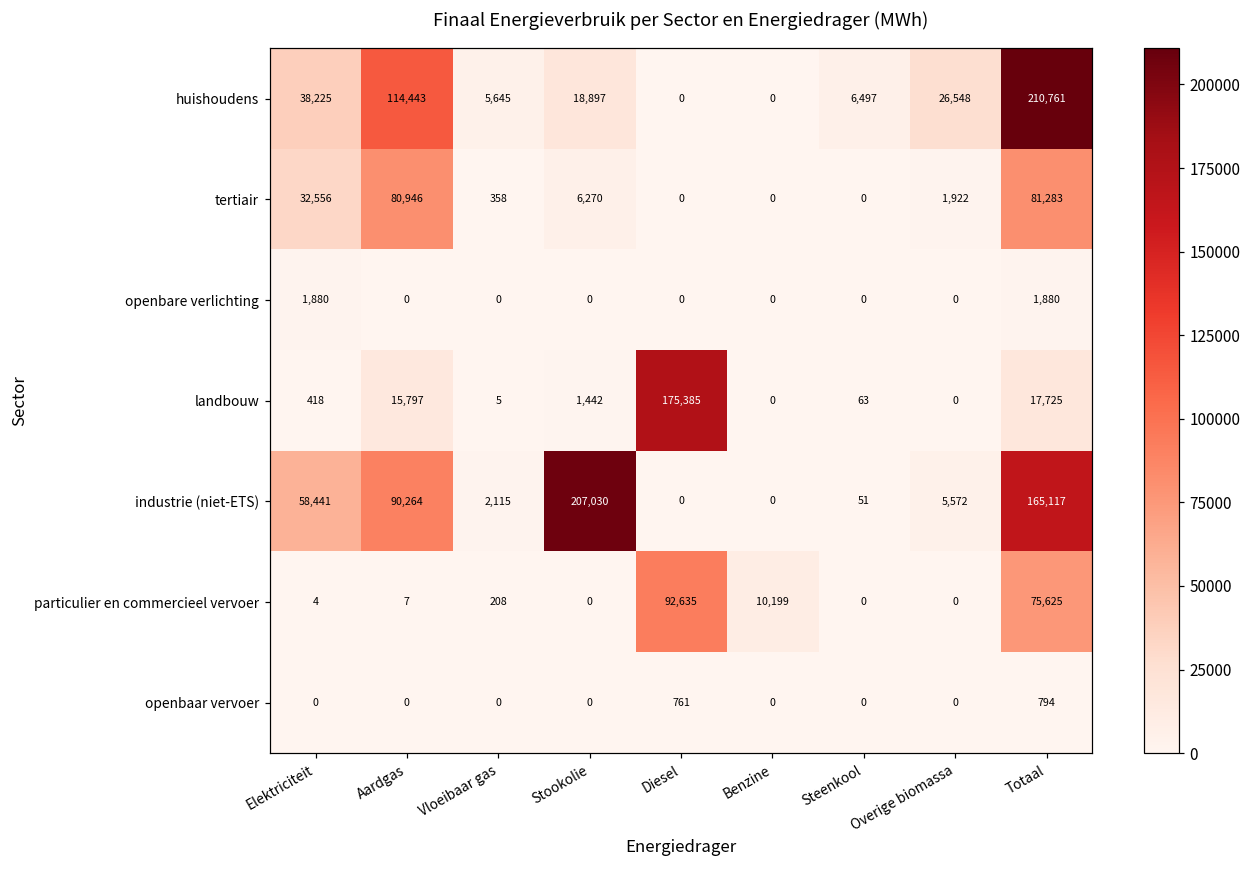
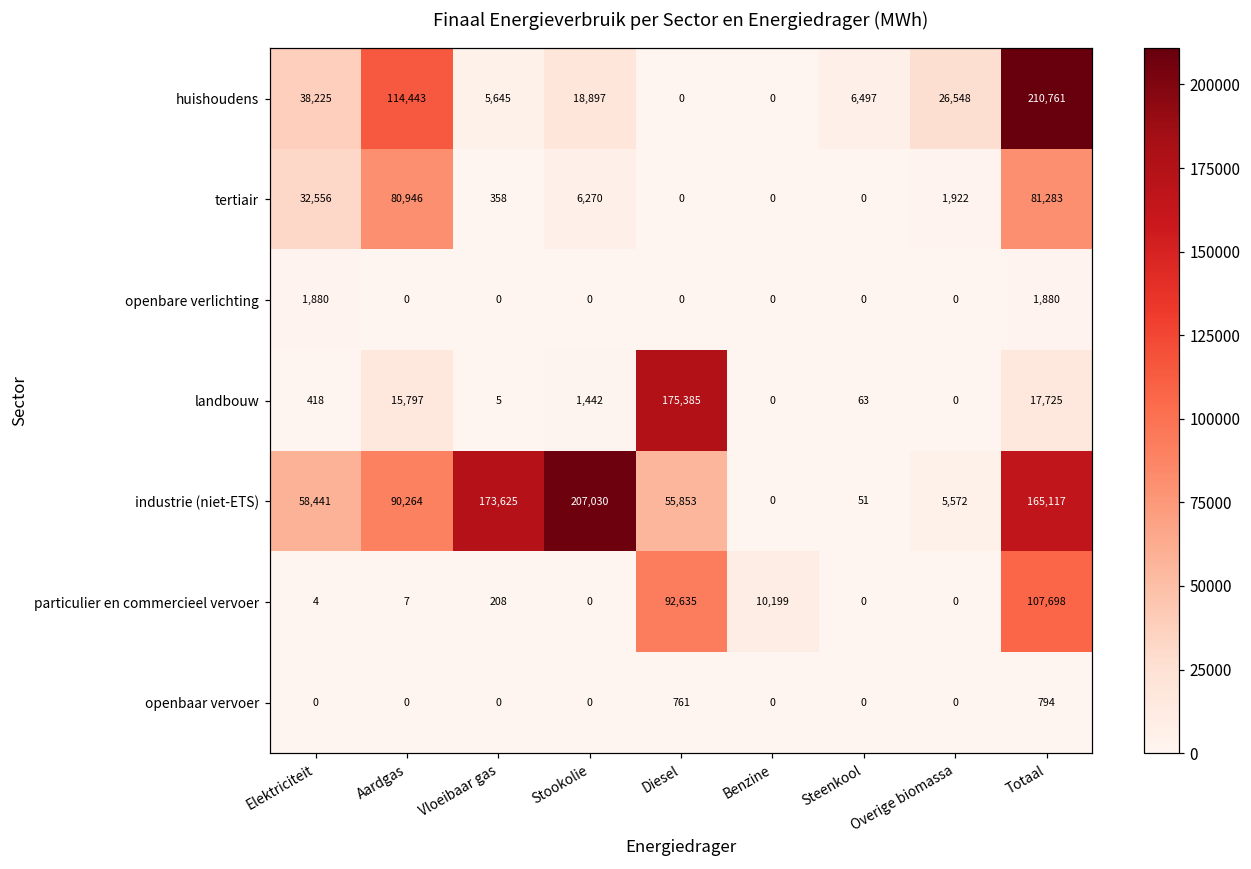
industrie (niet-ETS), Vloeibaar gas: 2,115 -> 173,625
industrie (niet-ETS), Diesel: 0 -> 55,853
particulier en commercieel vervoer, Totaal: 75,625 -> 107,698
